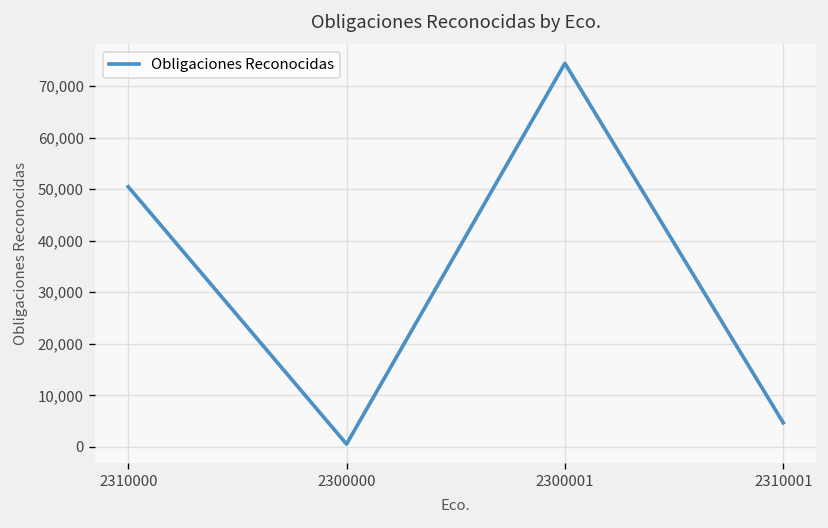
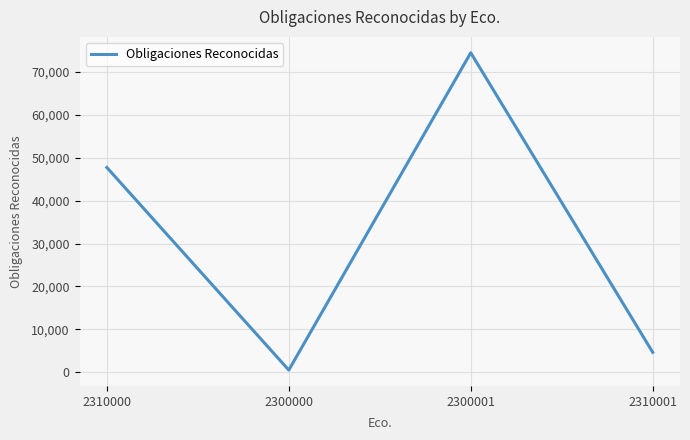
2310000: 50,000 -> 48,000
